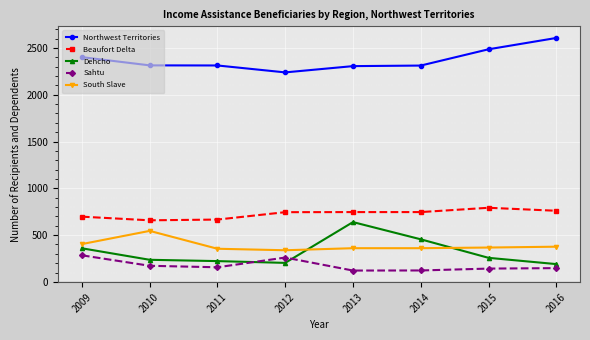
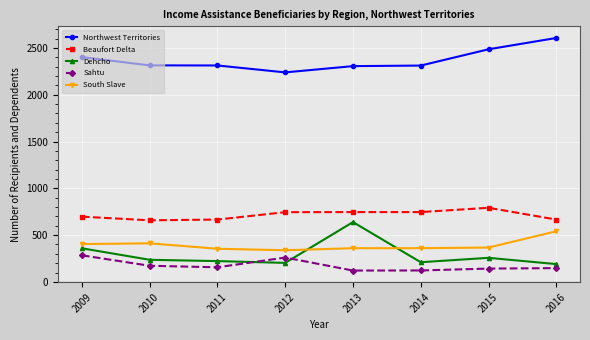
South Slave, 2010: 500 -> 400
Dehcho, 2014: 500 -> 200
Beaufort Delta, 2016: 800 -> 700
South Slave, 2016: 400 -> 500
